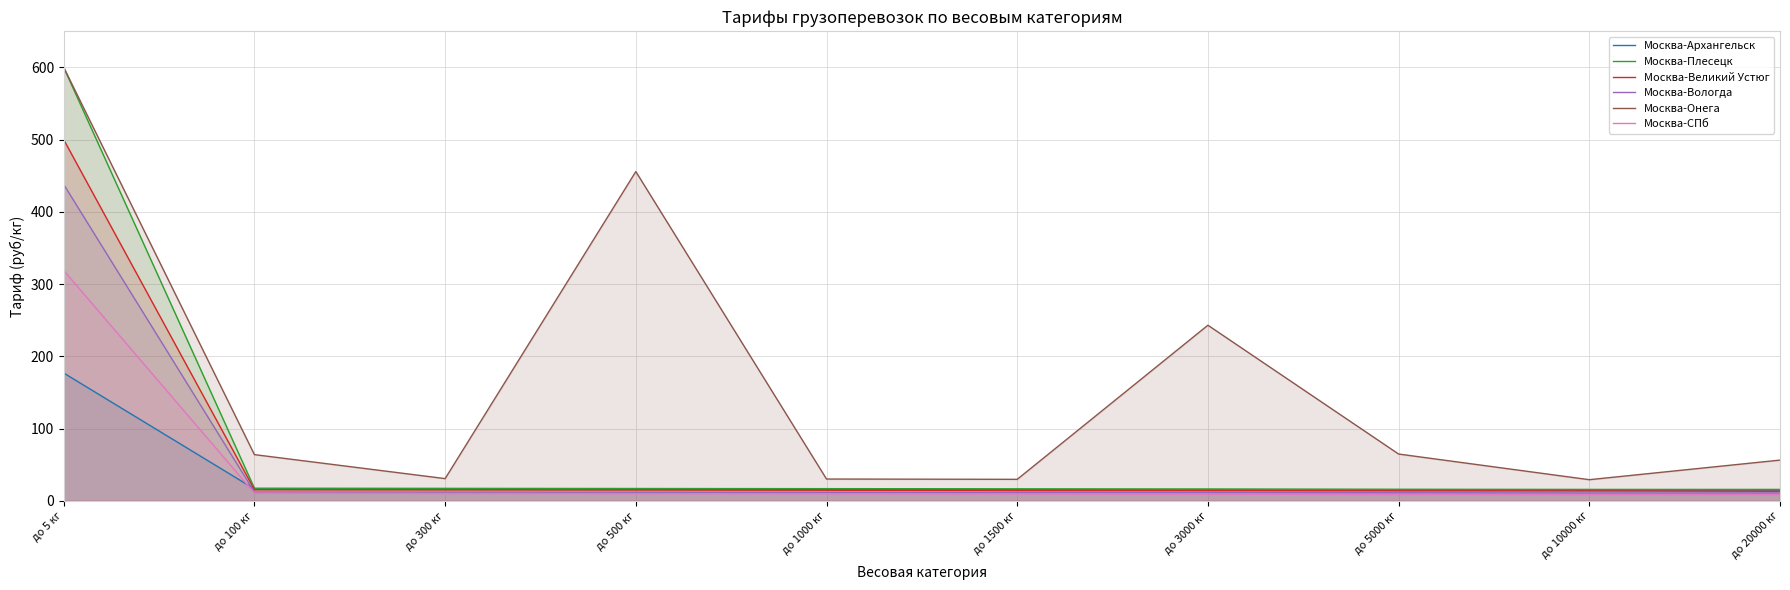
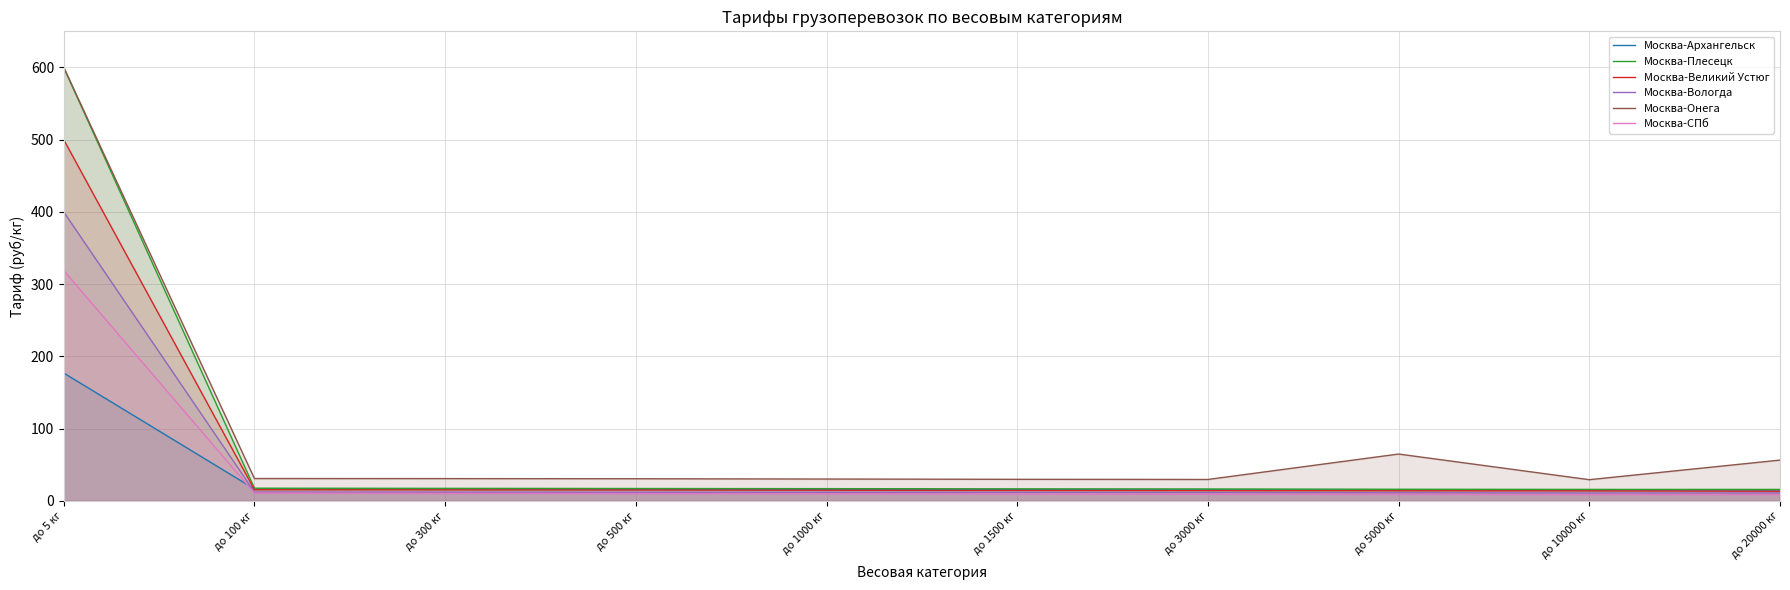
Москва-Вологда, до 5 кг: 440 -> 400
Москва-Онега, до 100 кг: 60 -> 30
Москва-Онега, до 500 кг: 460 -> 30
Москва-Онега, до 3000 кг: 240 -> 30
